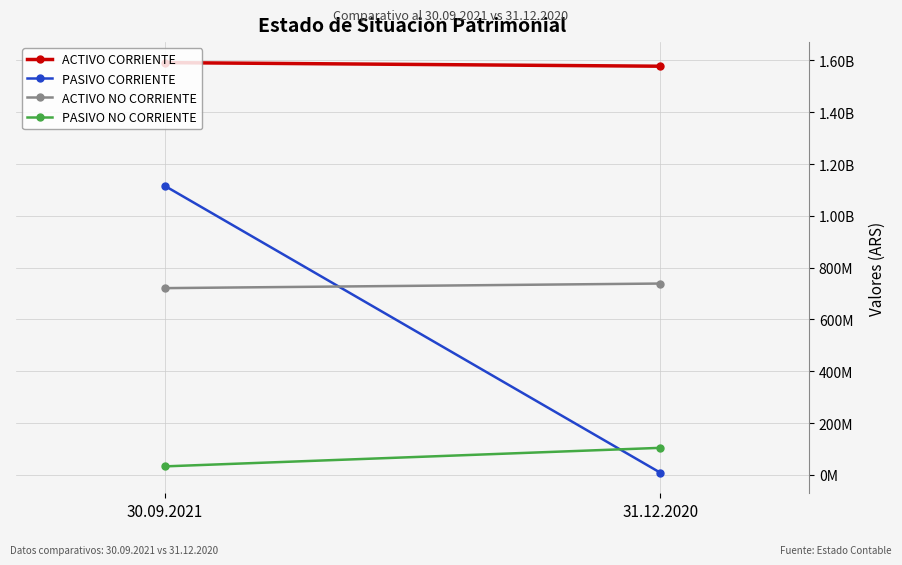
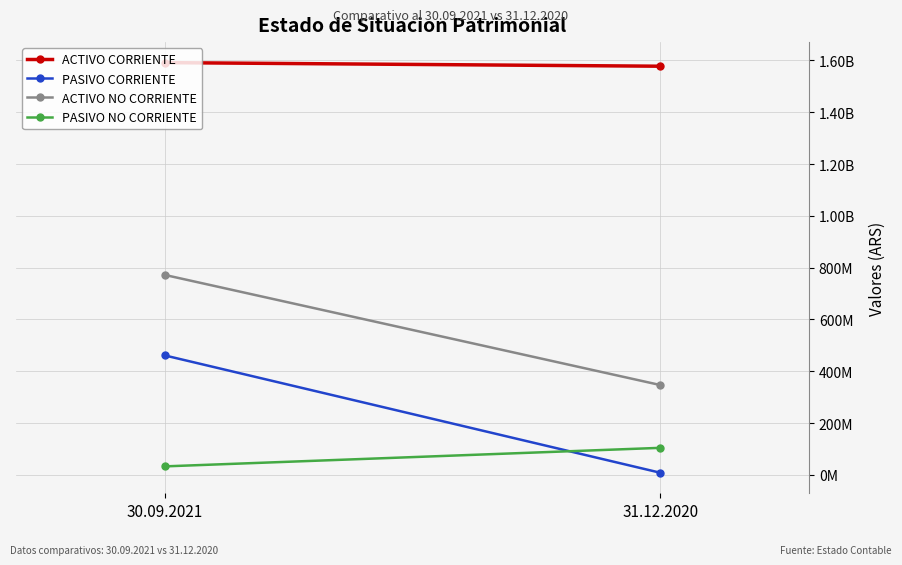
PASIVO CORRIENTE, 30.09.2021: 1120000000 -> 460000000
ACTIVO NO CORRIENTE, 30.09.2021: 720000000 -> 770000000
ACTIVO NO CORRIENTE, 31.12.2020: 740000000 -> 350000000
